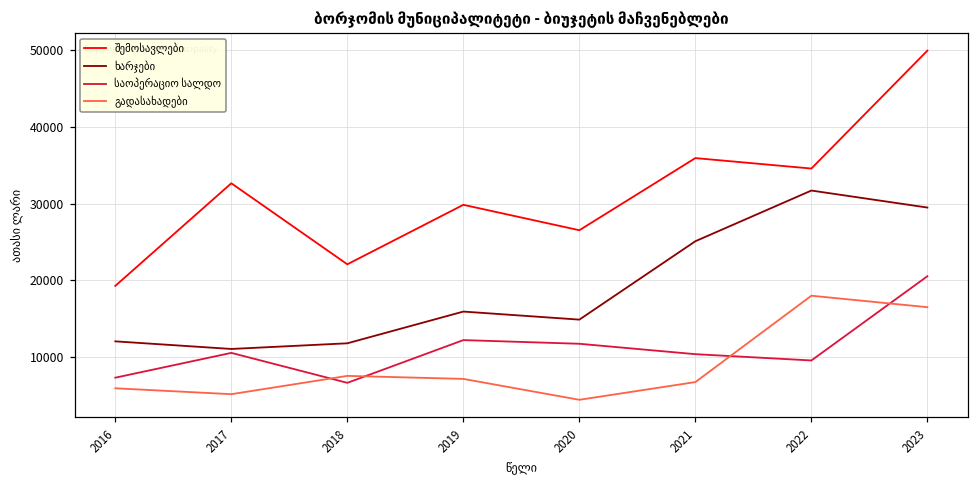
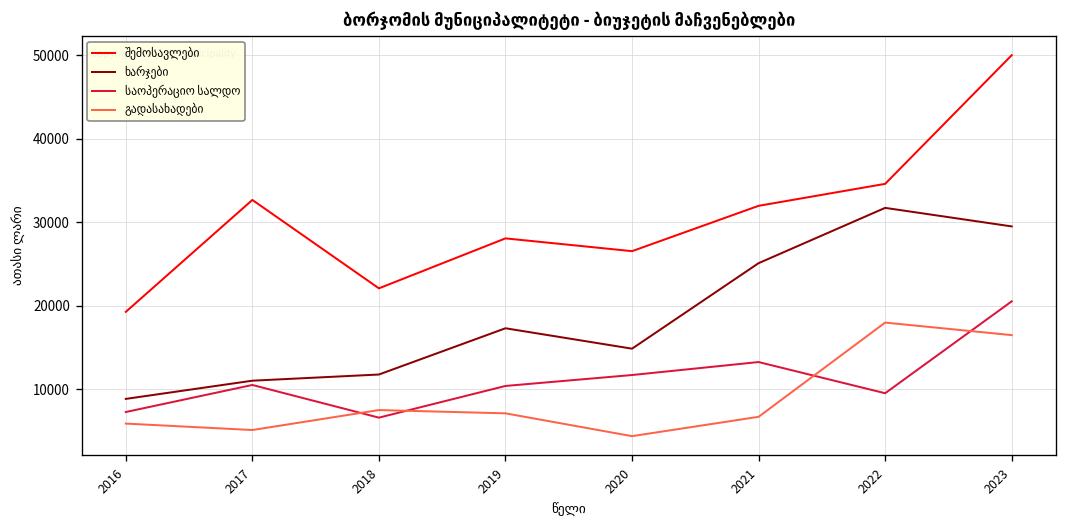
ხარჯები, 2016: 12000 -> 9000
შემოსავლები, 2019: 30000 -> 28000
ხარჯები, 2019: 16000 -> 17000
საოპერაციო სალდო, 2019: 12000 -> 10000
შემოსავლები, 2021: 36000 -> 32000
საოპერაციო სალდო, 2021: 10000 -> 13000
